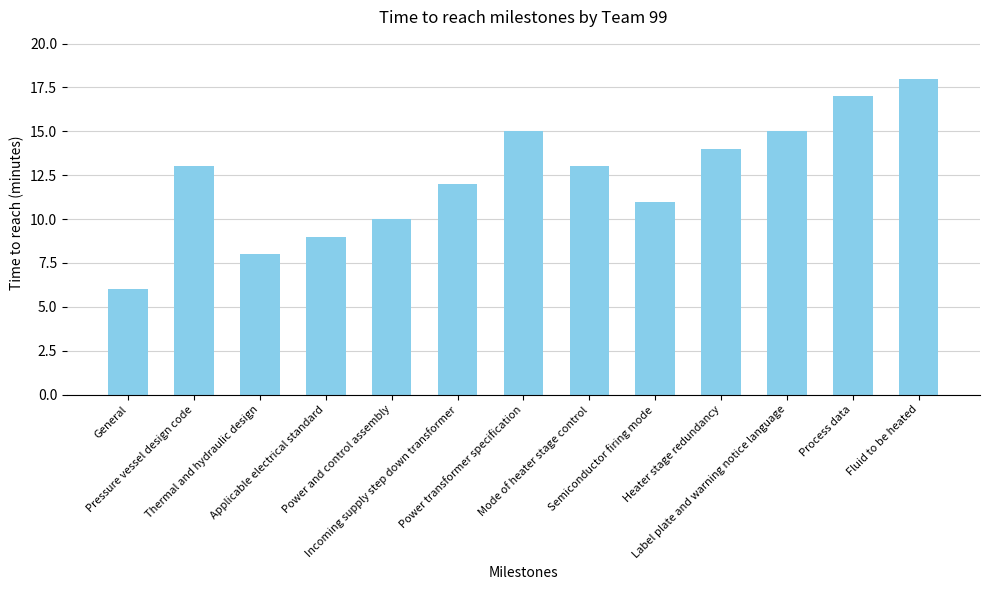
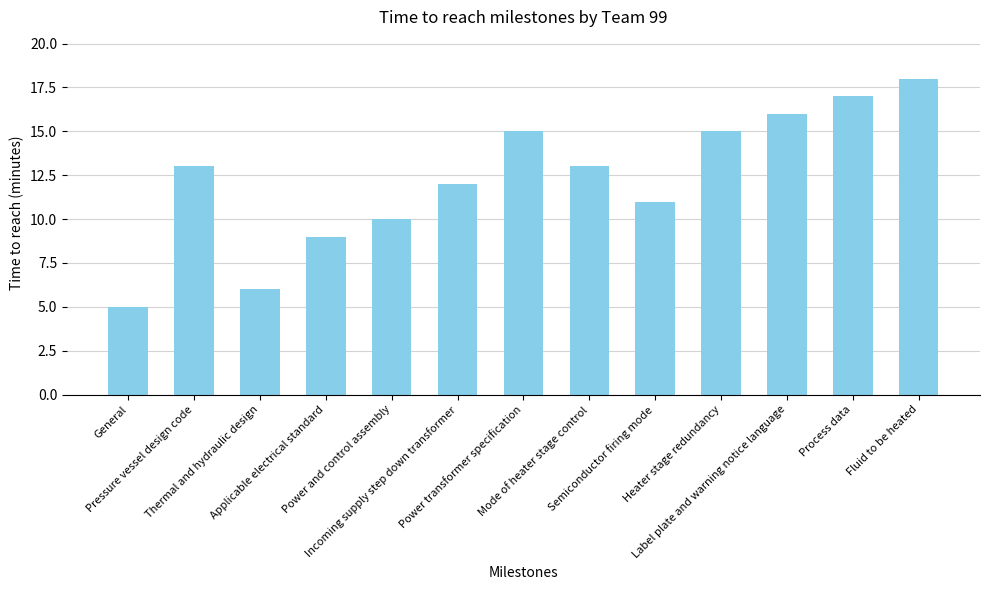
General: 6 -> 5
Thermal and hydraulic design: 8 -> 6
Heater stage redundancy: 14 -> 15
Label plate and warning notice language: 15 -> 16
